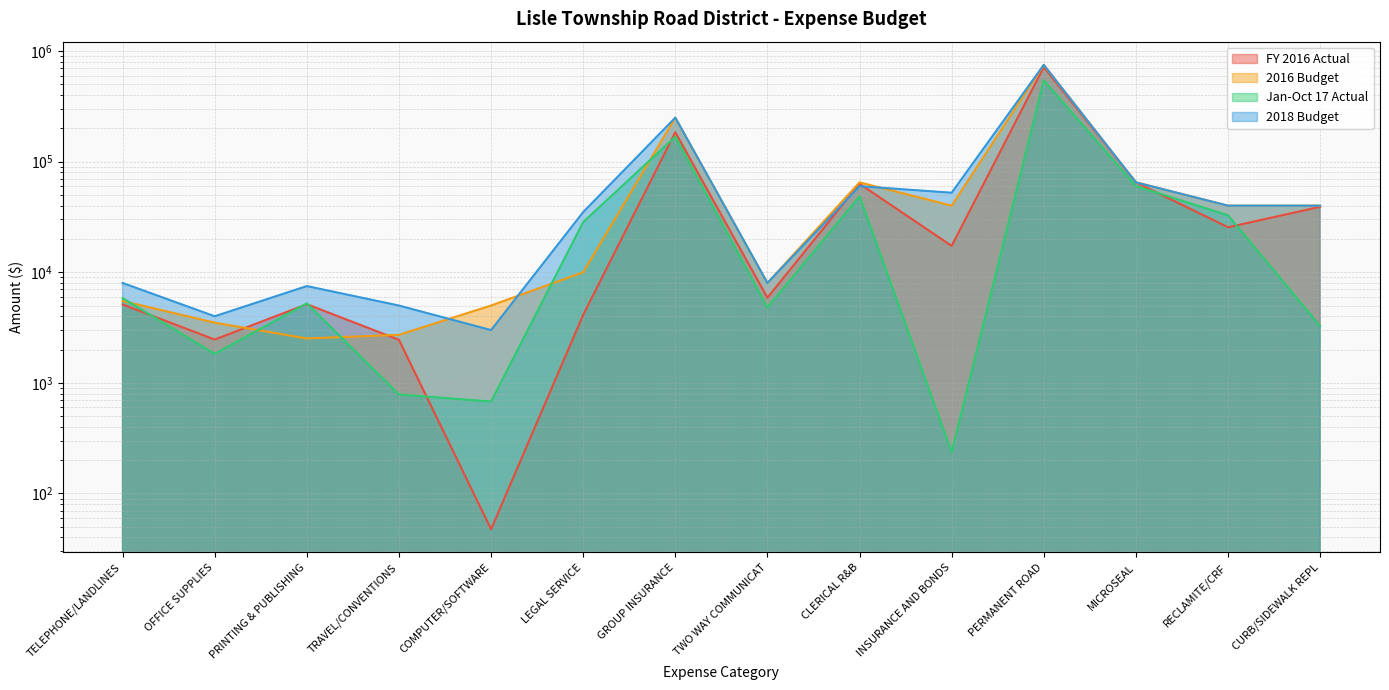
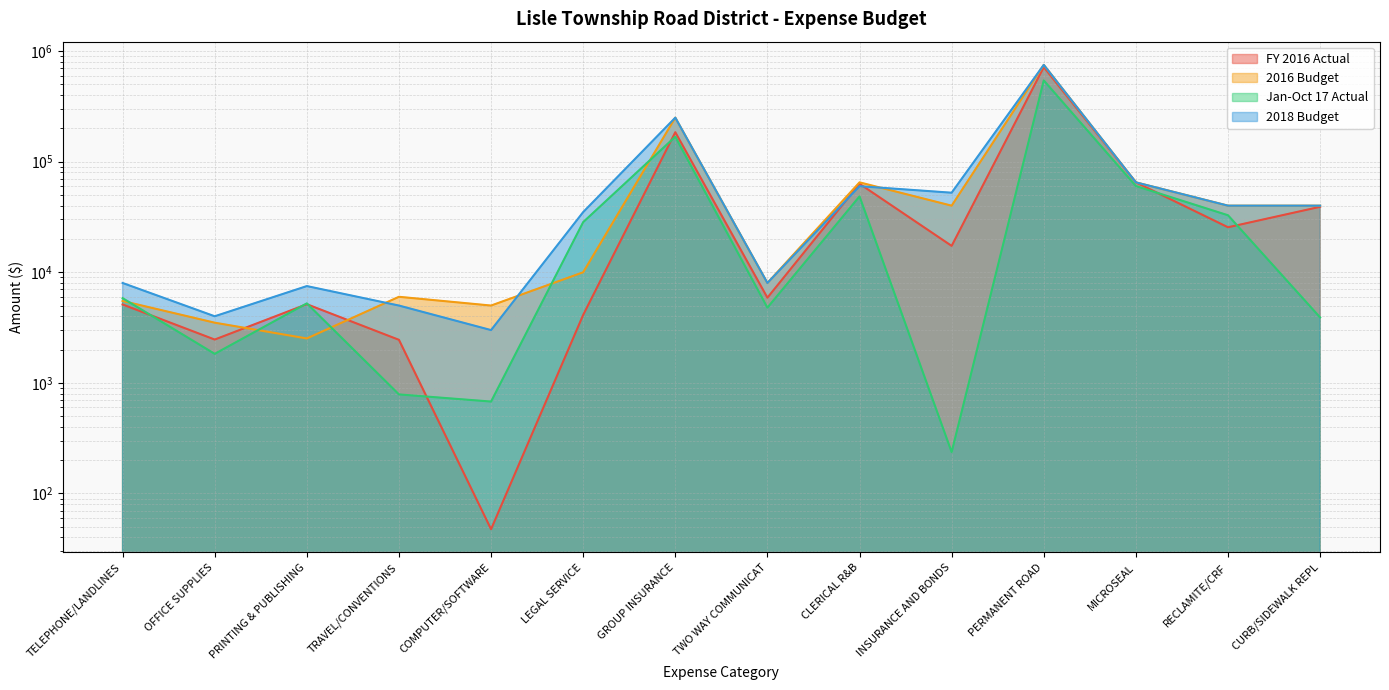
2016 Budget, TRAVEL/CONVENTIONS: 2700 -> 6000
Jan-Oct 17 Actual, CURB/SIDEWALK REPL: 3300 -> 3900
